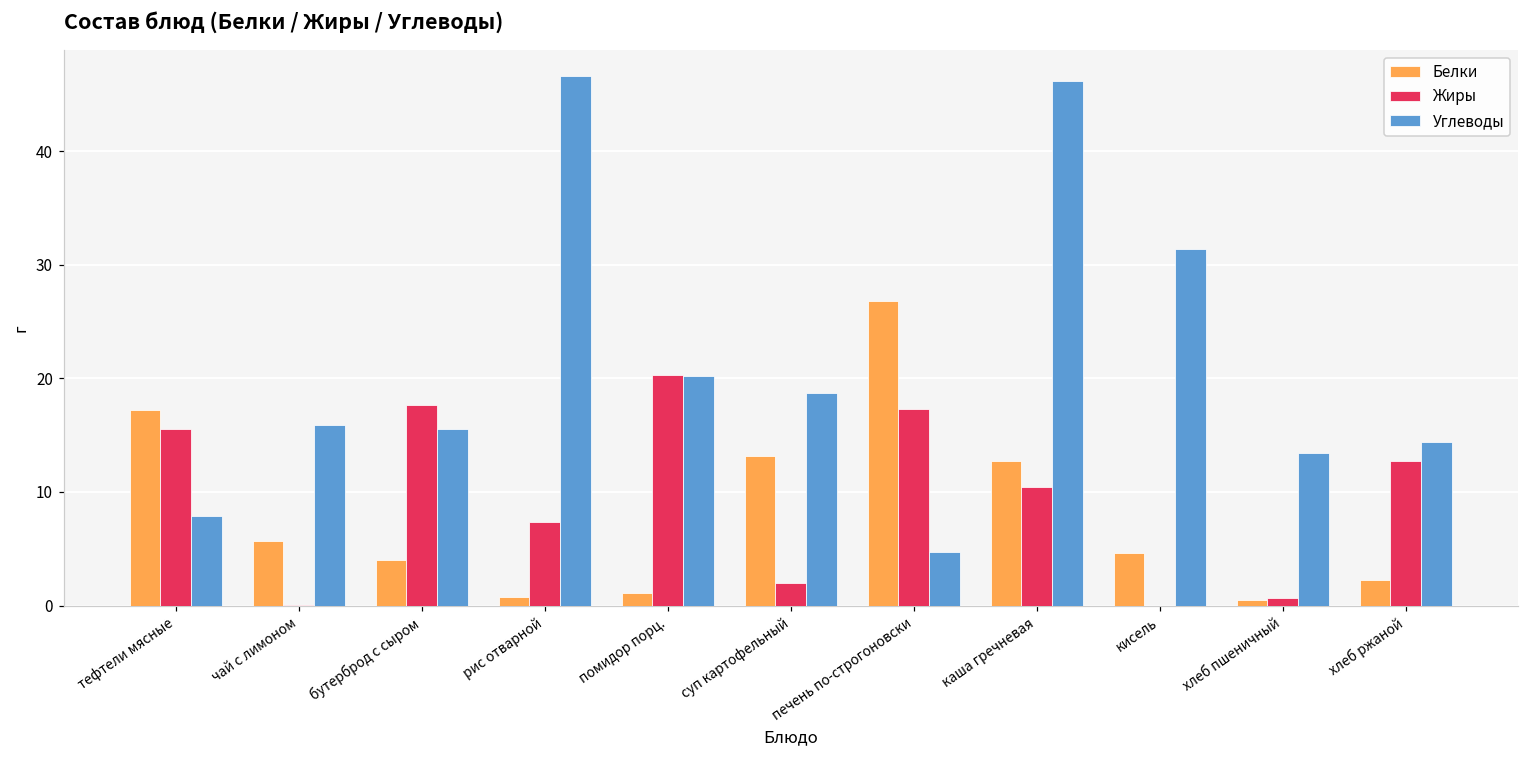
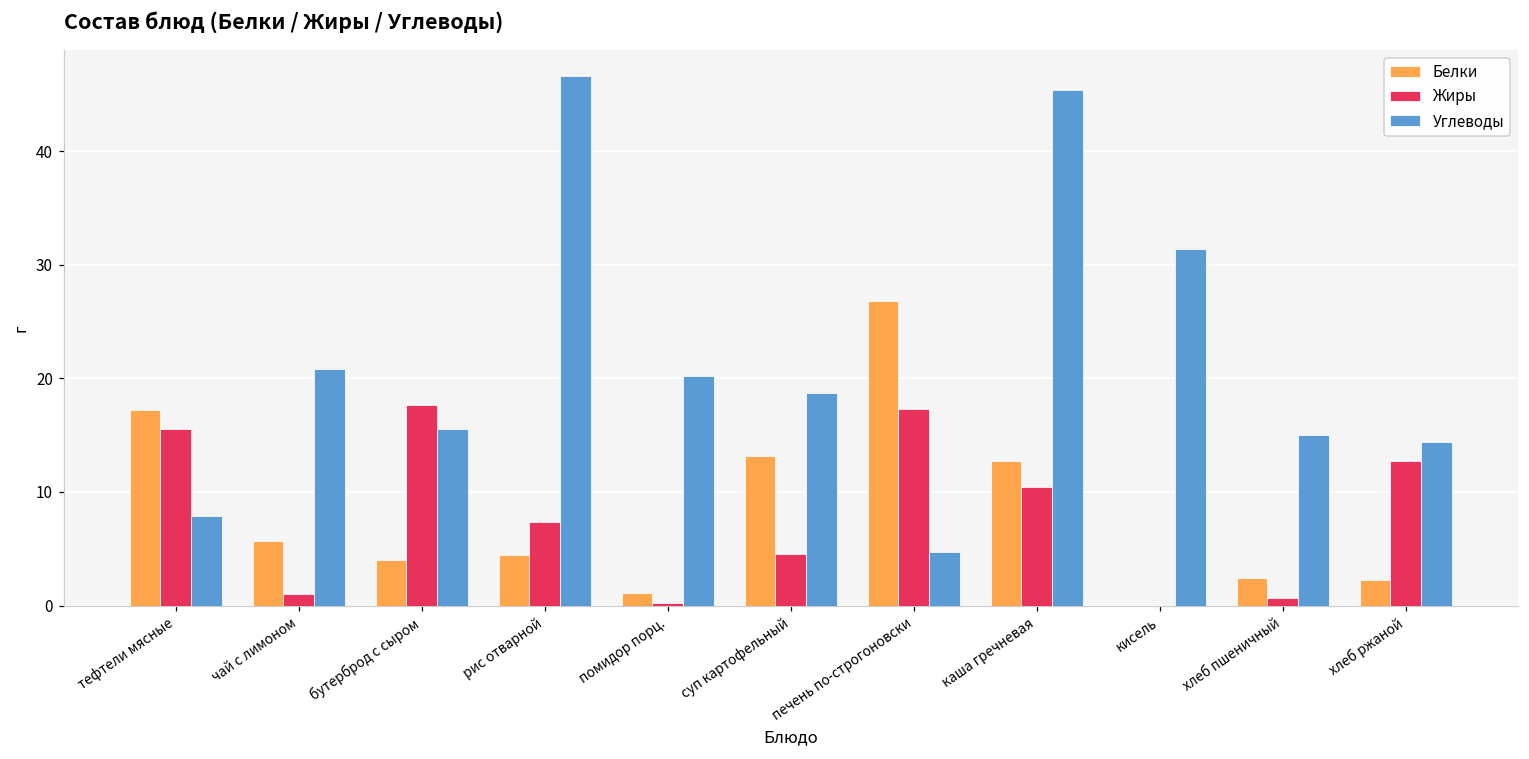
Жиры, чай с лимоном: 0.0 -> 1.0
Углеводы, чай с лимоном: 15.9 -> 20.8
Белки, рис отварной: 0.7 -> 4.4
Жиры, помидор порц.: 20.3 -> 0.2
Жиры, суп картофельный: 2.0 -> 4.5
Углеводы, каша гречневая: 46.2 -> 45.4
Белки, кисель: 4.6 -> 0.0
Белки, хлеб пшеничный: 0.5 -> 2.4
Углеводы, хлеб пшеничный: 13.4 -> 15.1
